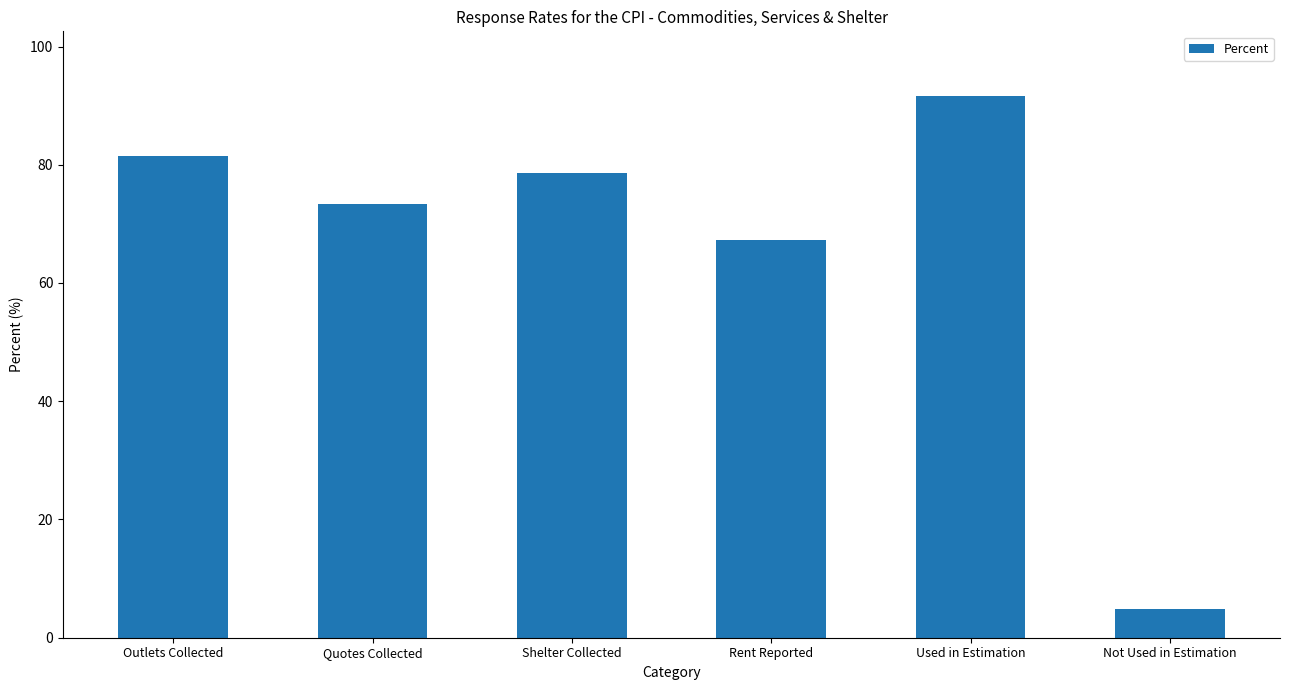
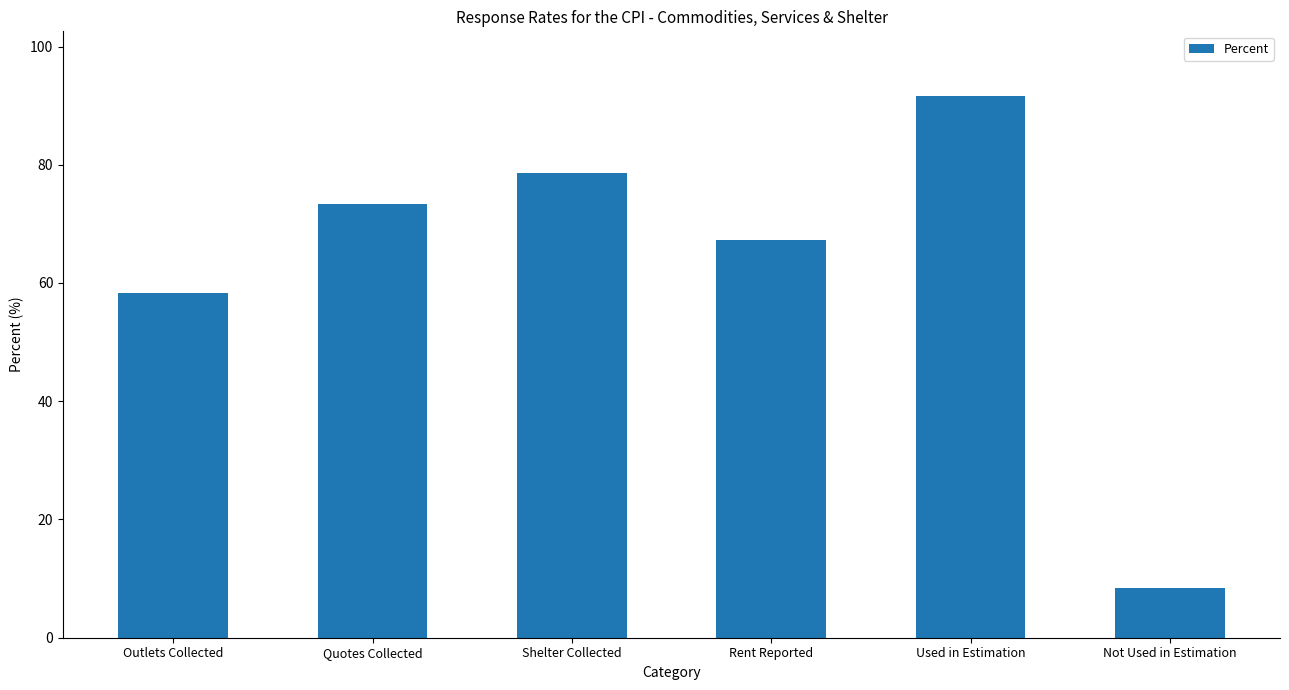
Outlets Collected: 82 -> 58
Not Used in Estimation: 5 -> 8
